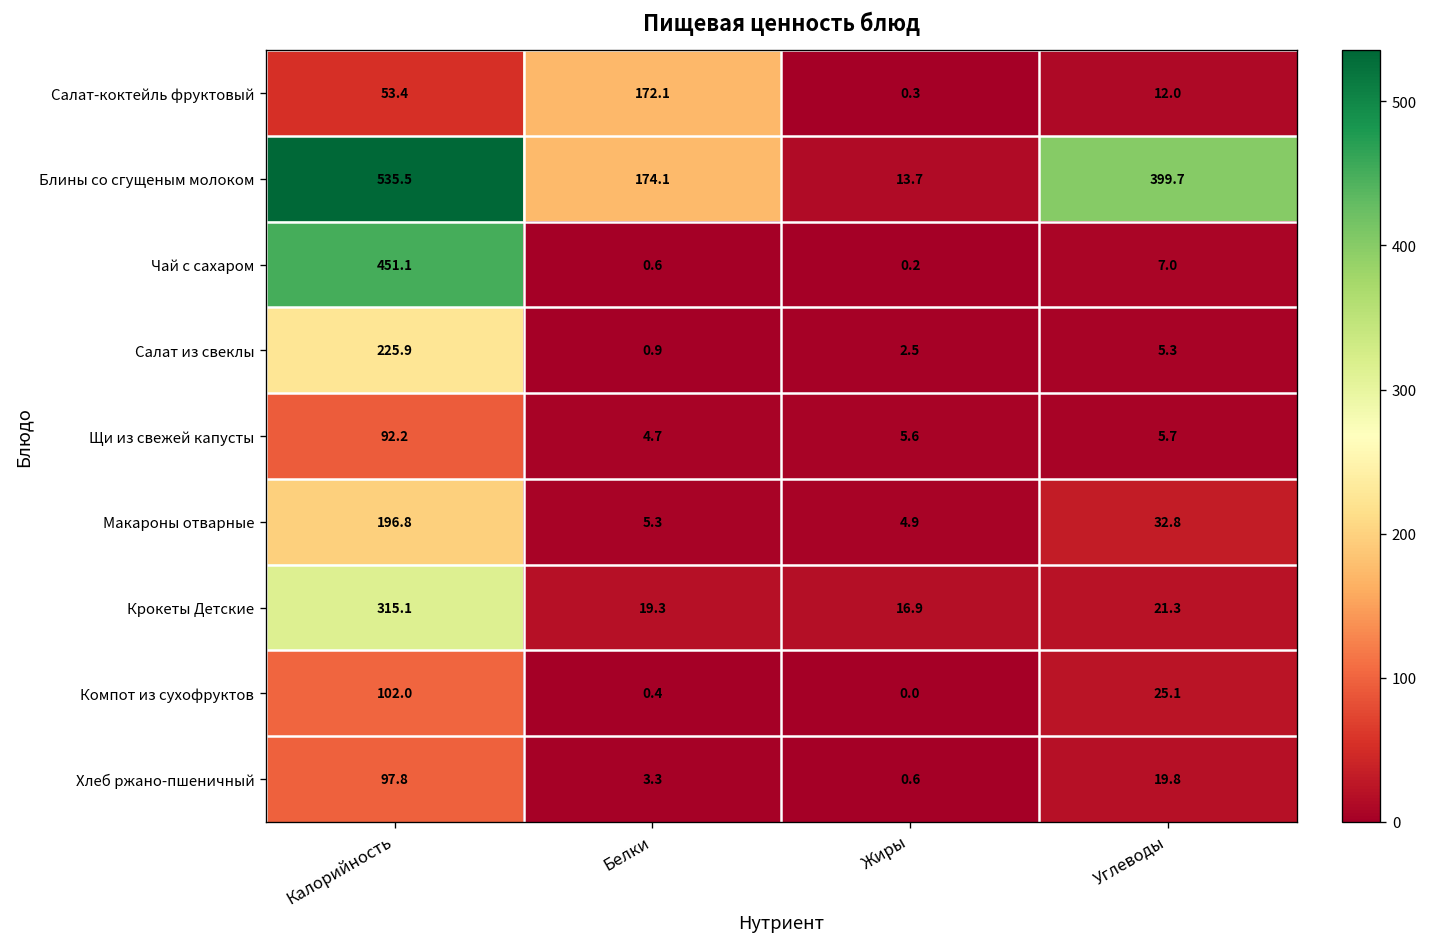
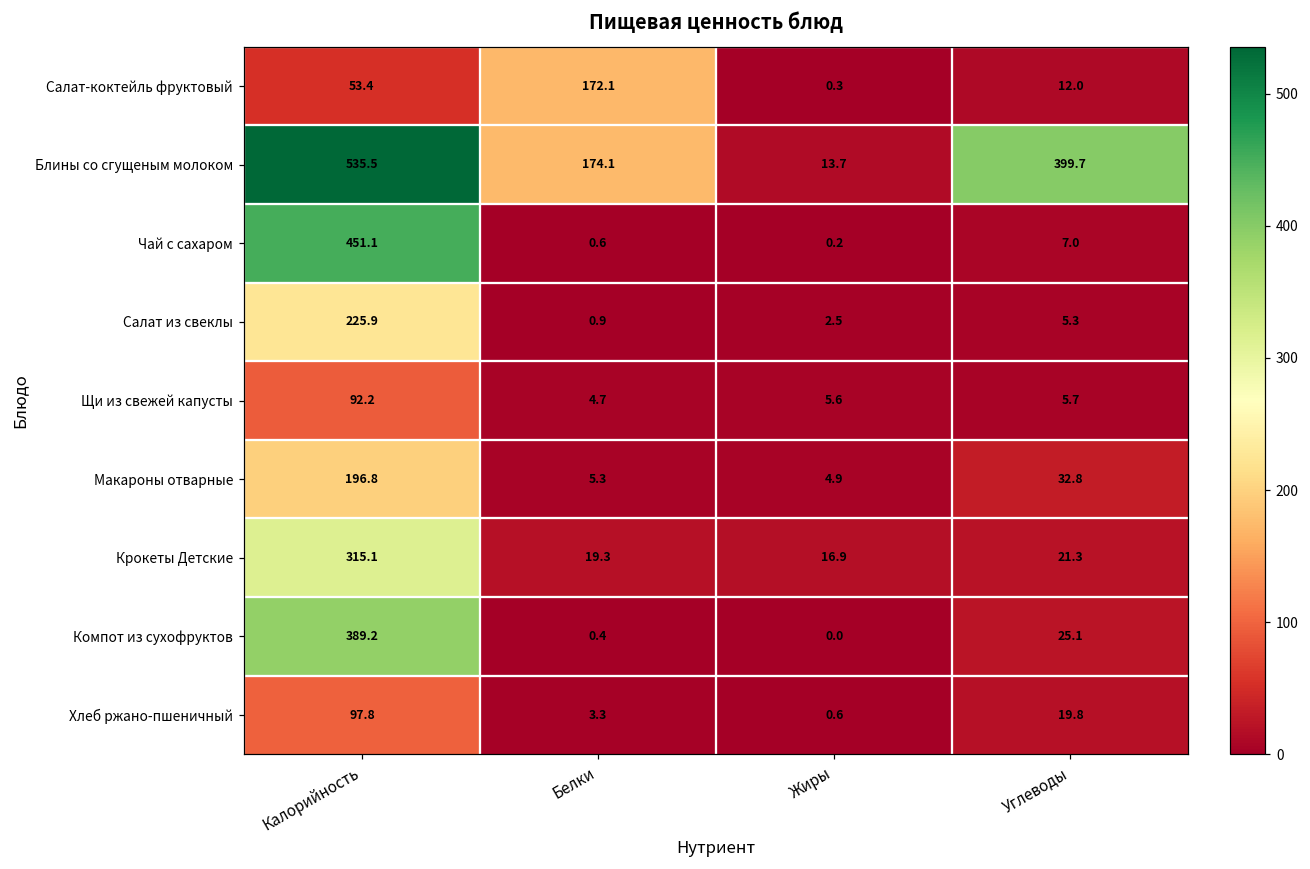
Компот из сухофруктов, Калорийность: 102.0 -> 389.2
